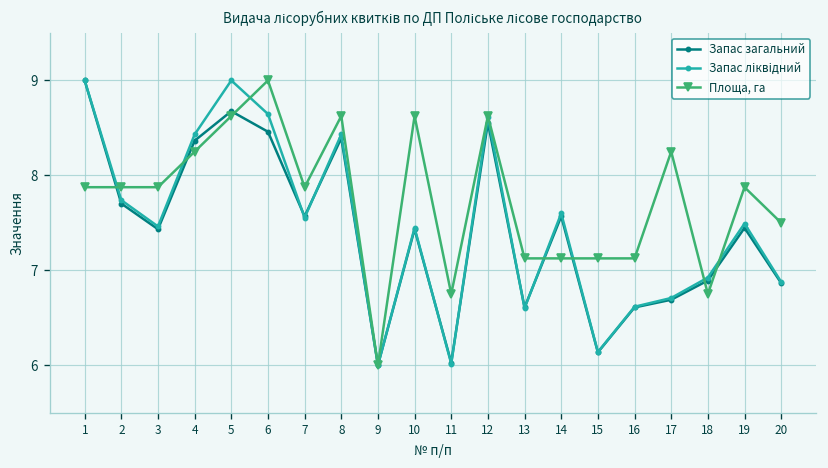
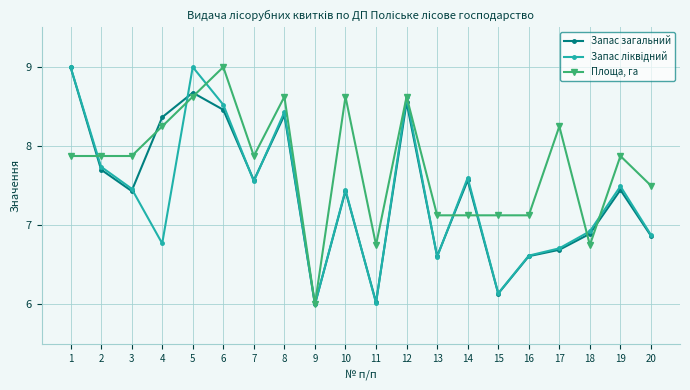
Запас ліквідний, 4: 8.4 -> 6.8
Запас ліквідний, 6: 8.6 -> 8.5
